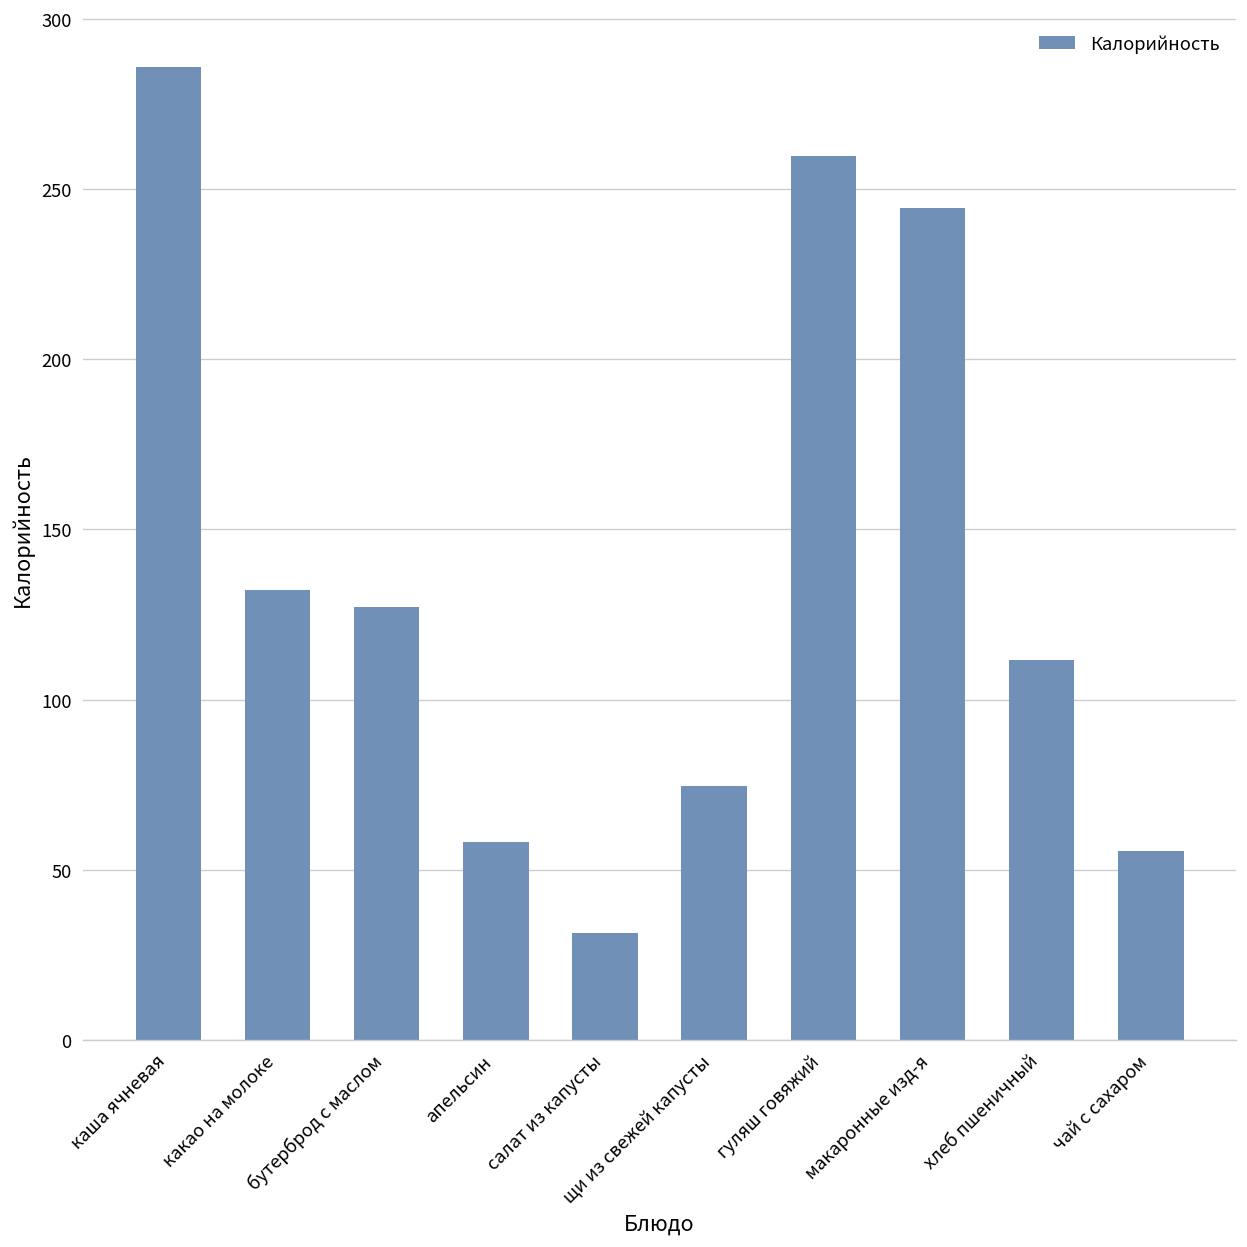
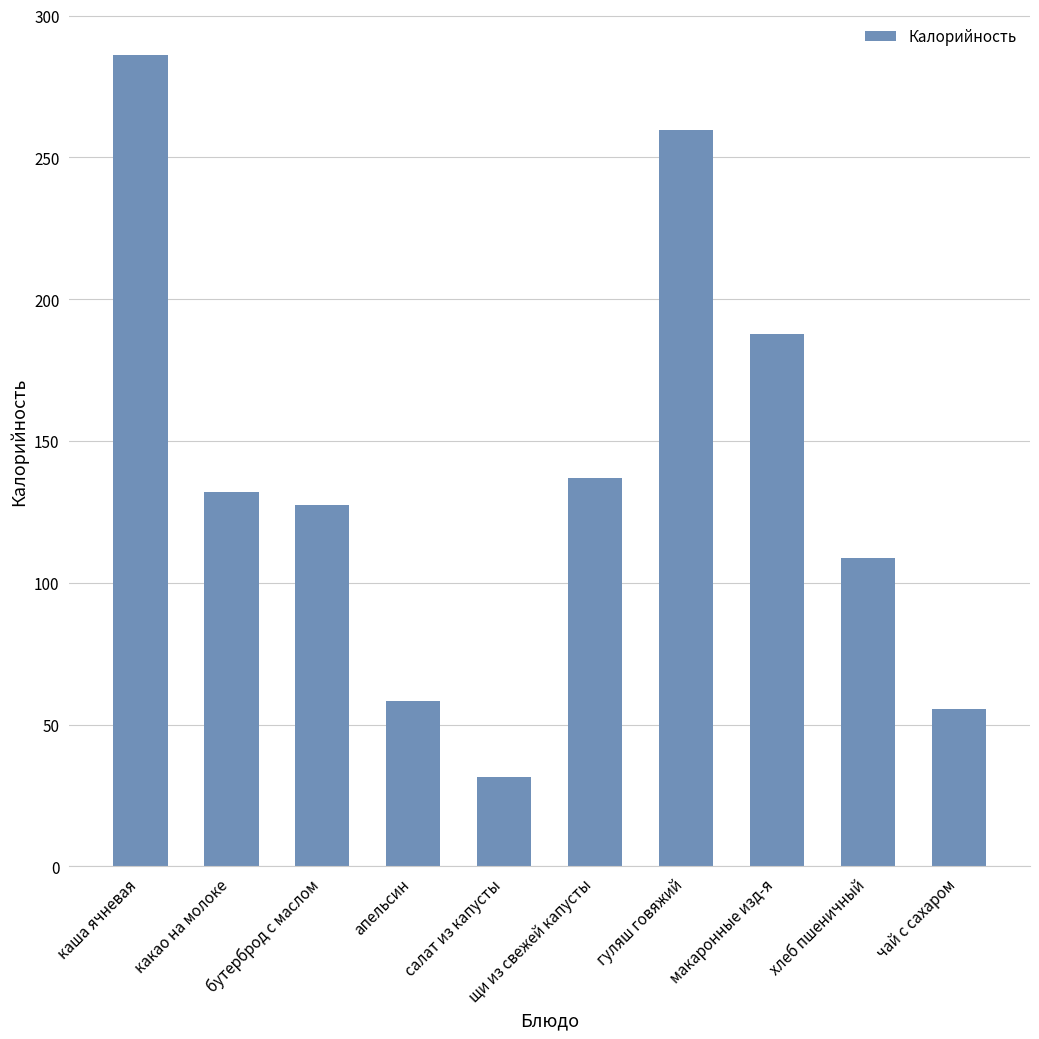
щи из свежей капусты: 75 -> 137
макаронные изд-я: 244 -> 188
хлеб пшеничный: 112 -> 109
